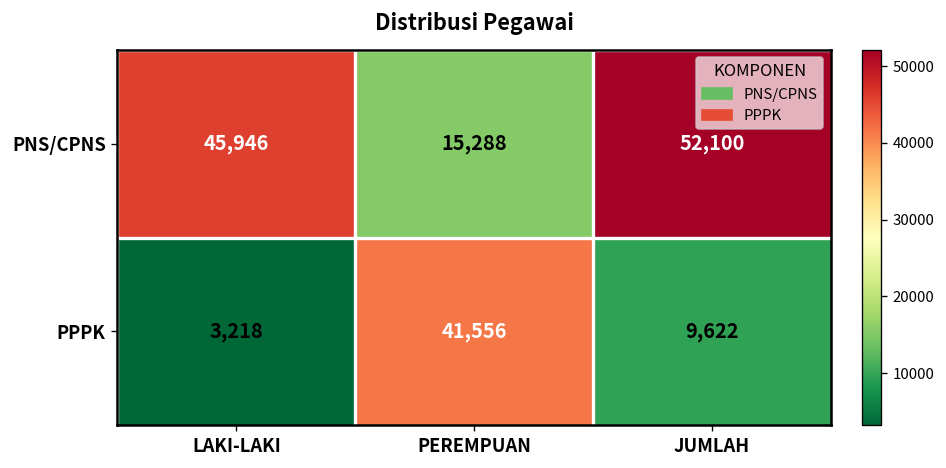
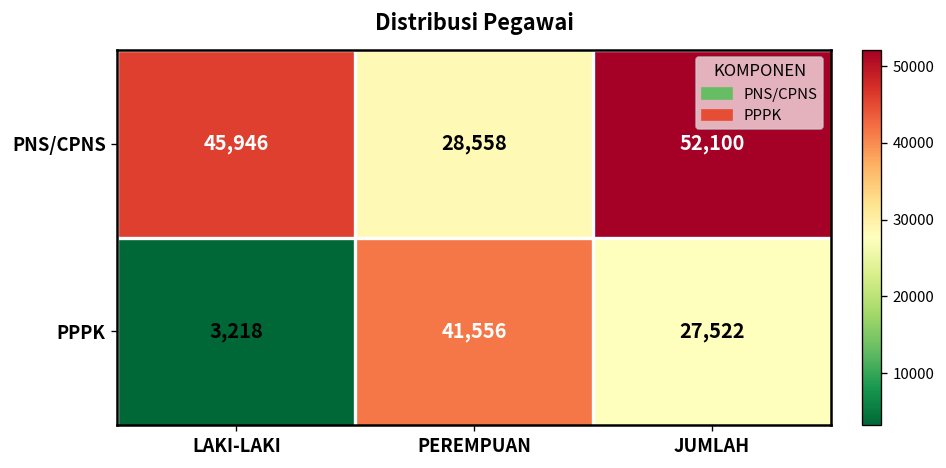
PNS/CPNS, PEREMPUAN: 15,288 -> 28,558
PPPK, JUMLAH: 9,622 -> 27,522
